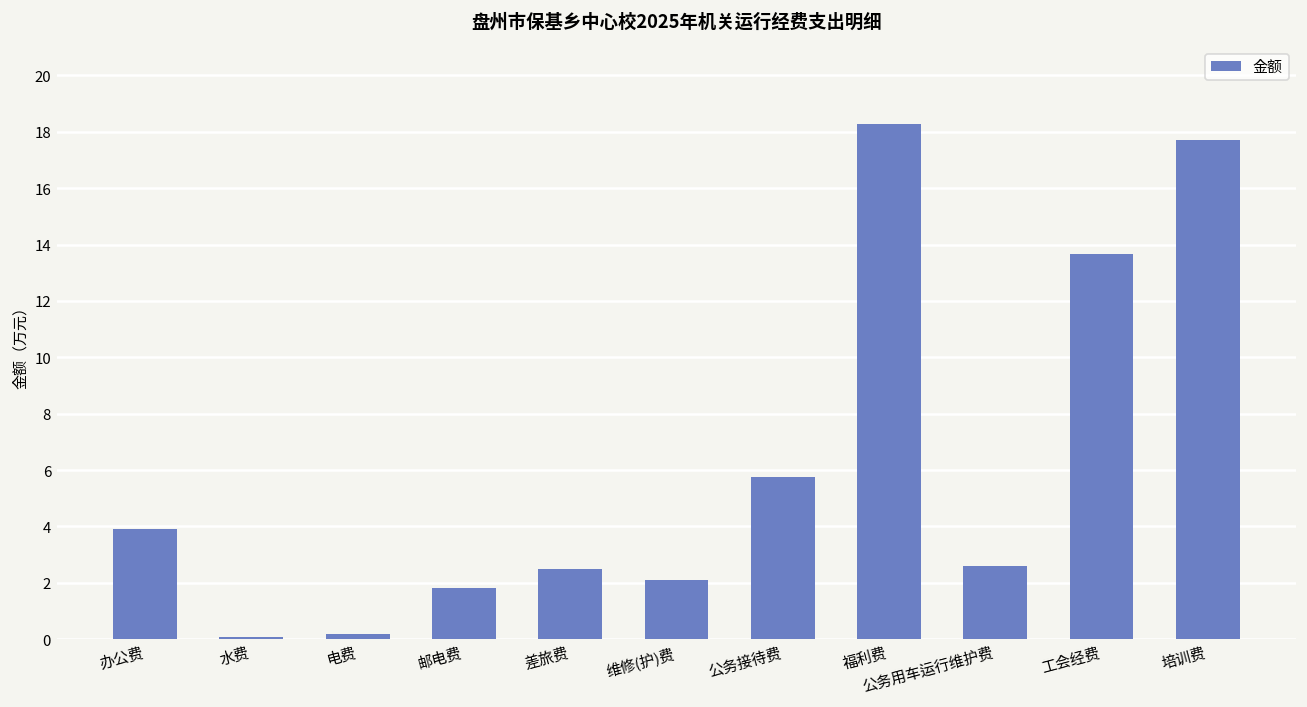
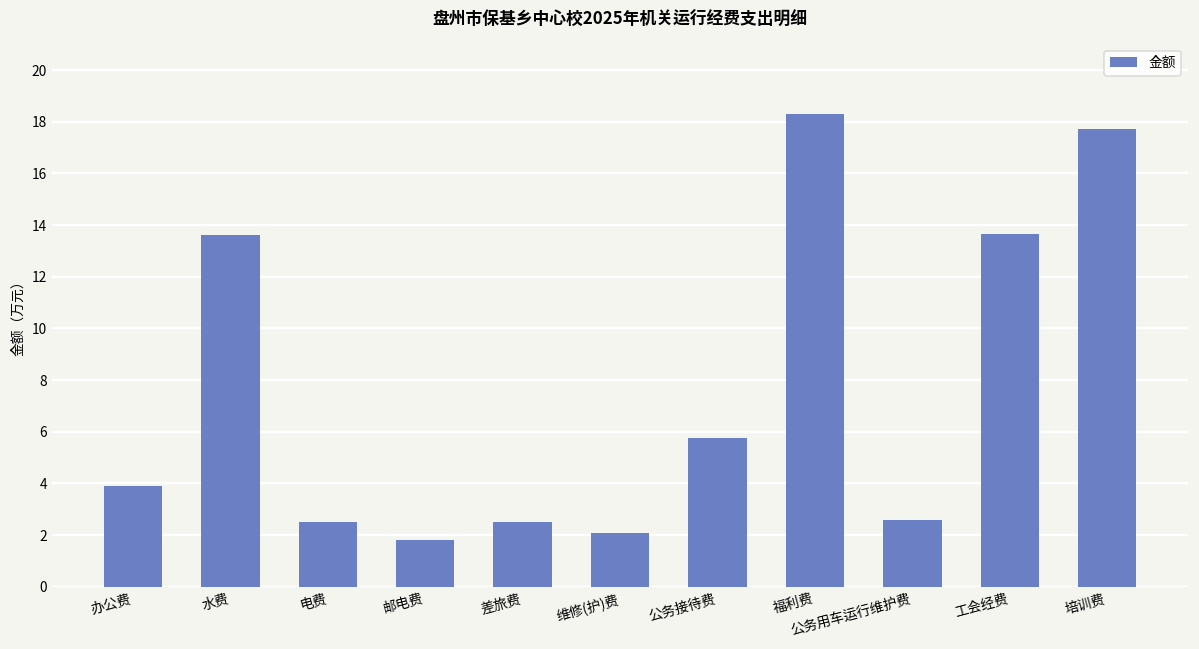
水费: 0.1 -> 13.6
电费: 0.2 -> 2.5
